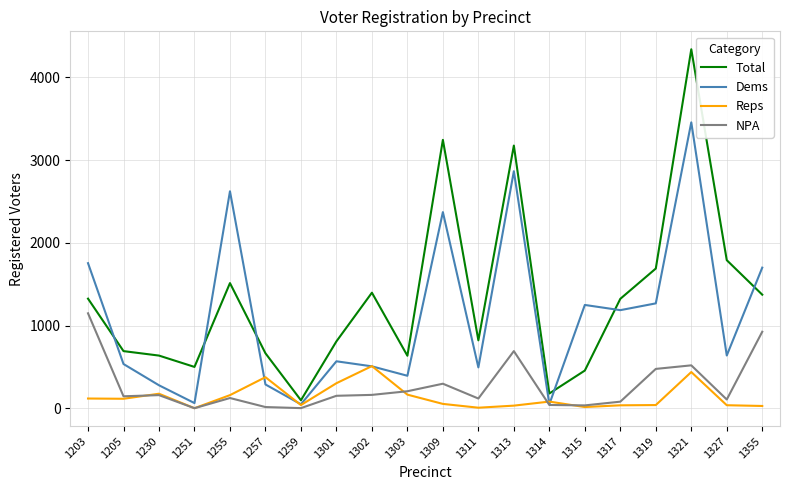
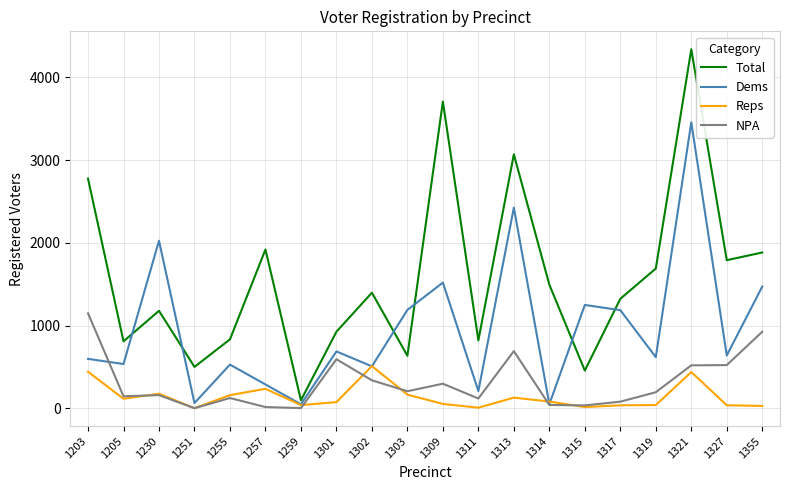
Total, 1203: 1300 -> 2800
Dems, 1203: 1800 -> 600
Reps, 1203: 100 -> 400
Total, 1205: 700 -> 800
Total, 1230: 600 -> 1200
Dems, 1230: 300 -> 2000
Total, 1255: 1500 -> 800
Dems, 1255: 2600 -> 500
Total, 1257: 700 -> 1900
Reps, 1257: 400 -> 200
Total, 1301: 800 -> 900
Dems, 1301: 600 -> 700
Reps, 1301: 300 -> 100
NPA, 1301: 200 -> 600
NPA, 1302: 200 -> 300
Dems, 1303: 400 -> 1200
Total, 1309: 3200 -> 3700
Dems, 1309: 2400 -> 1500
Dems, 1311: 500 -> 200
Total, 1313: 3200 -> 3100
Dems, 1313: 2900 -> 2400
Reps, 1313: 0 -> 100
Total, 1314: 200 -> 1500
Dems, 1319: 1300 -> 600
NPA, 1319: 500 -> 200
NPA, 1327: 100 -> 500
Total, 1355: 1400 -> 1900
Dems, 1355: 1700 -> 1500
